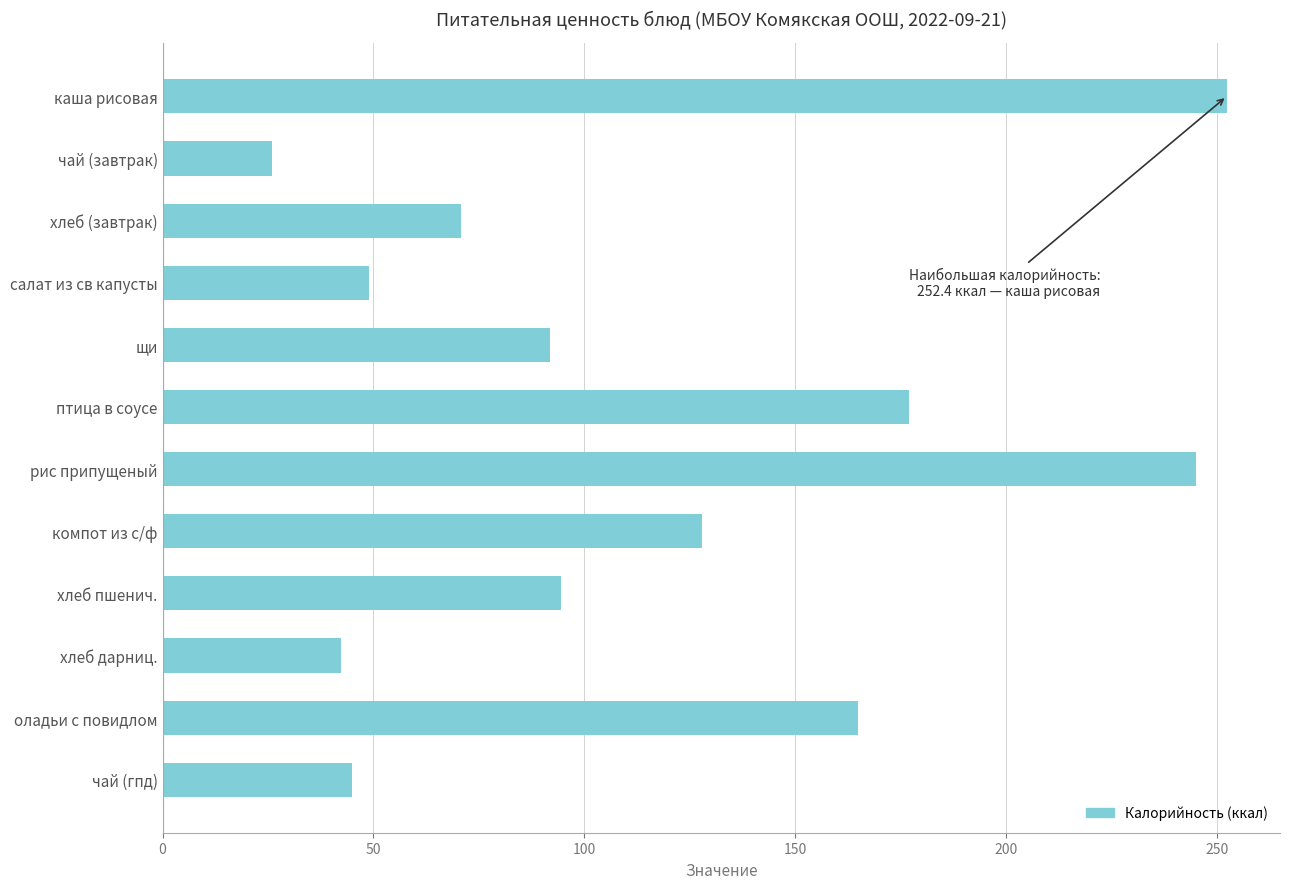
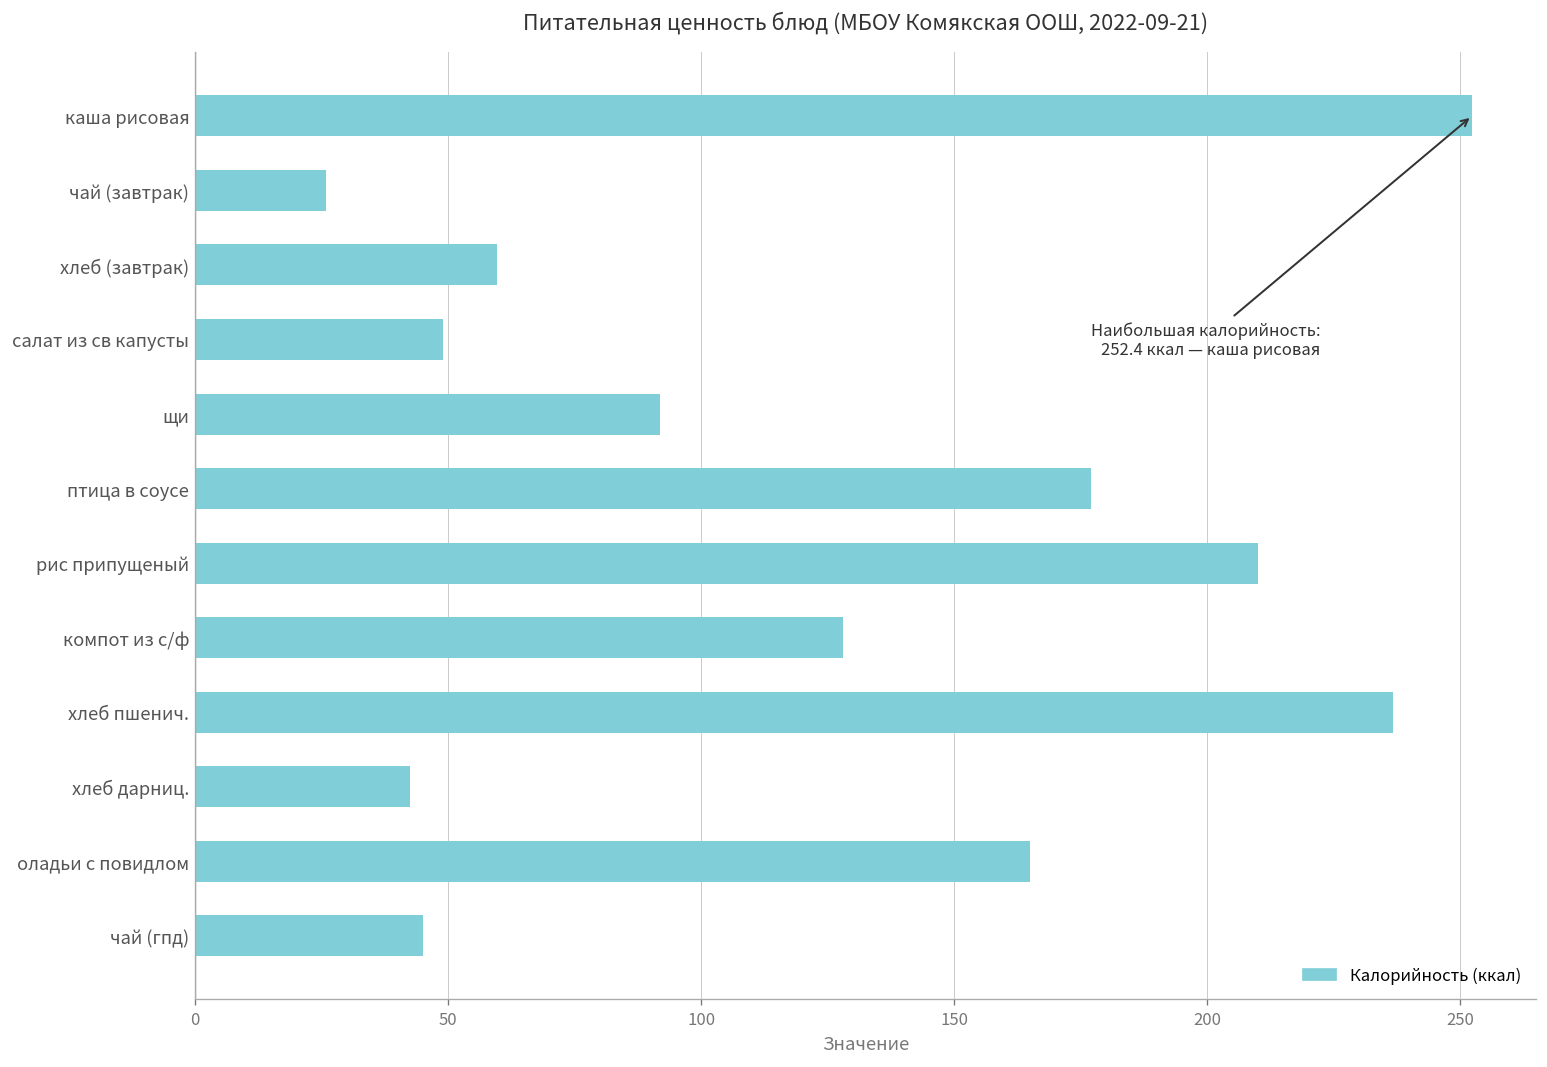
хлеб (завтрак): 71 -> 60
рис припущеный: 245 -> 210
хлеб пшенич.: 94 -> 237
